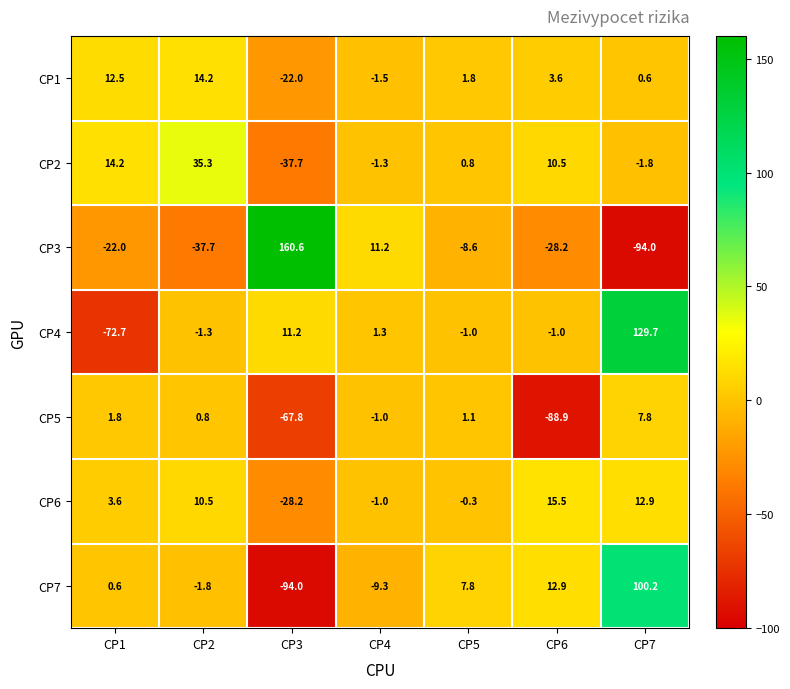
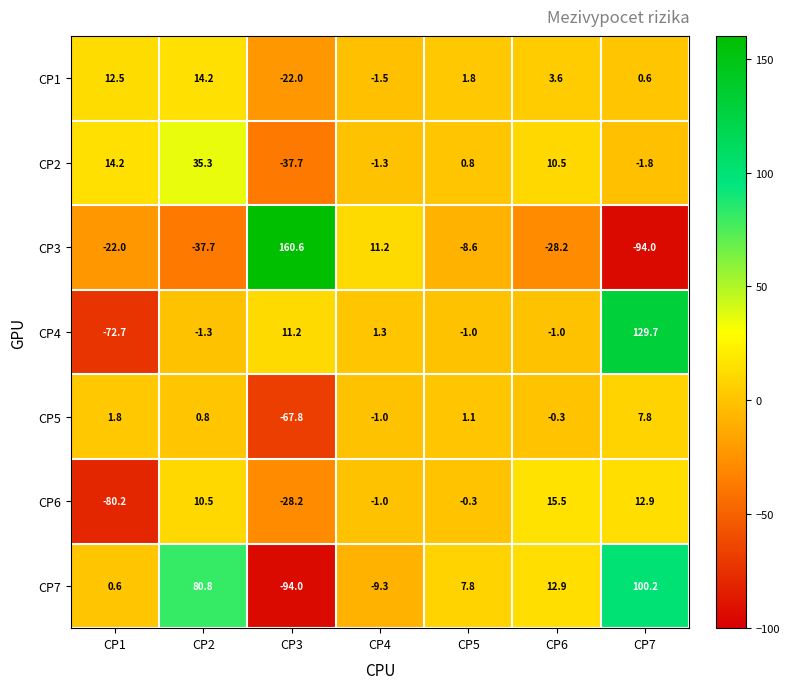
CP5, CP6: -88.9 -> -0.3
CP6, CP1: 3.6 -> -80.2
CP7, CP2: -1.8 -> 80.8
